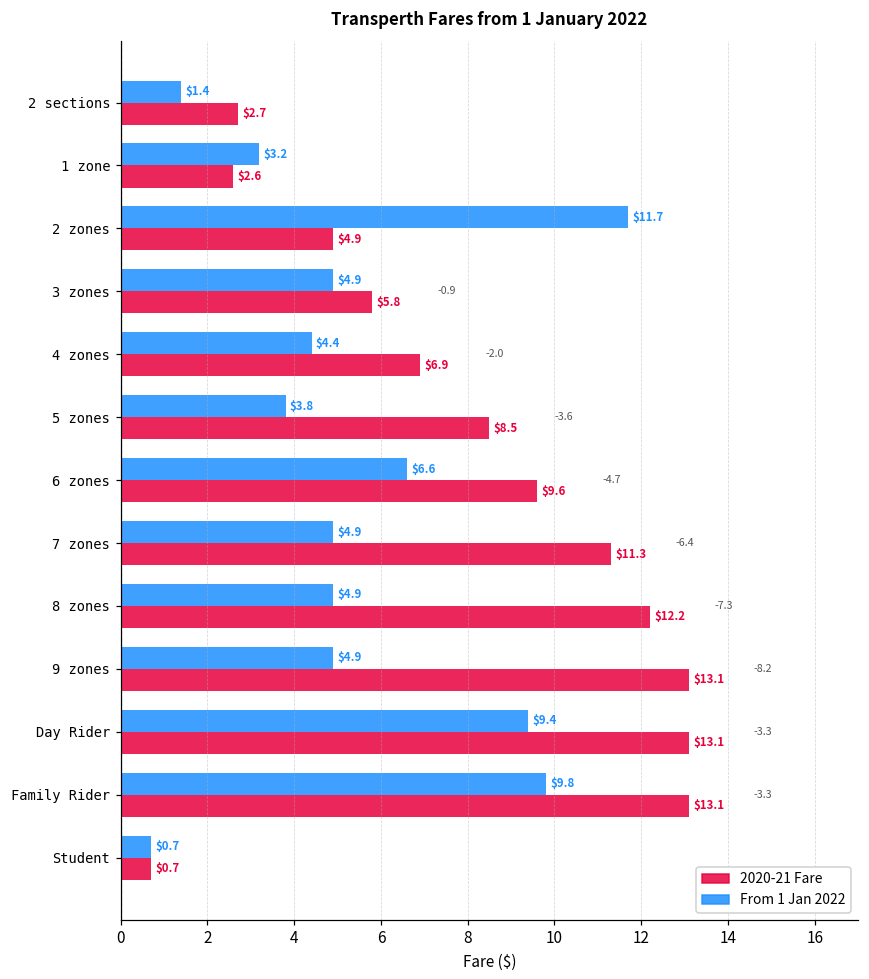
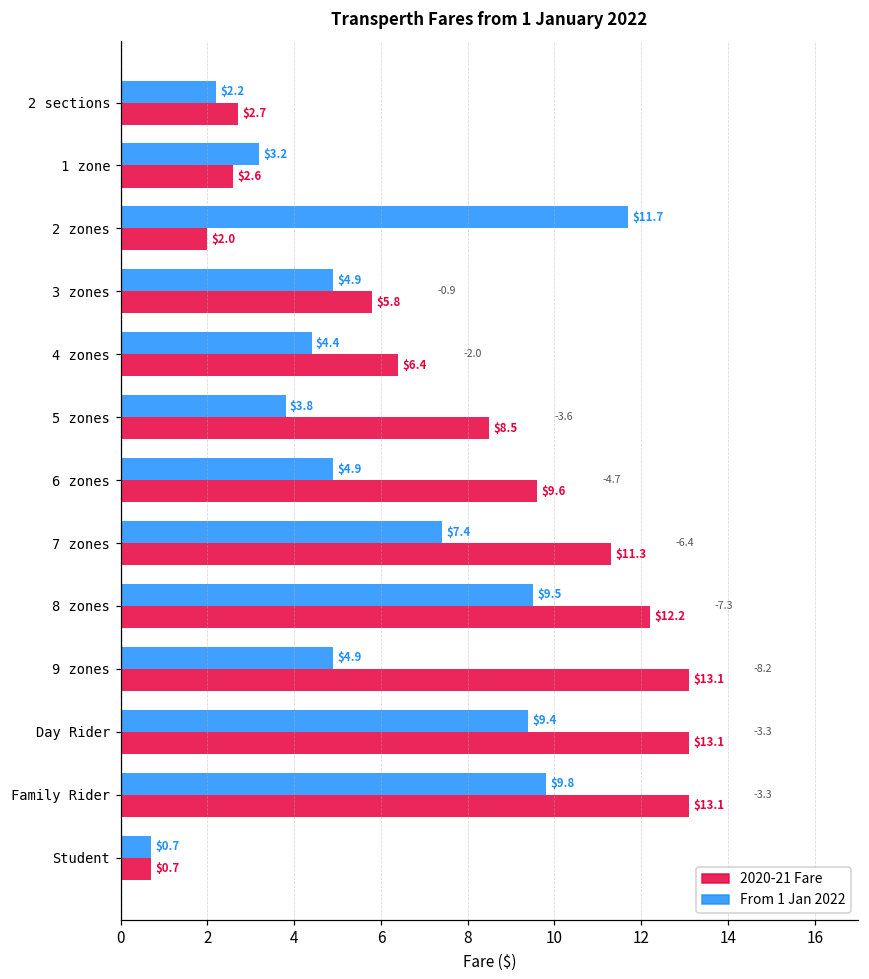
From 1 Jan 2022, 2 sections: $1.4 -> $2.2
2020-21 Fare, 2 zones: $4.9 -> $2.0
2020-21 Fare, 4 zones: $6.9 -> $6.4
From 1 Jan 2022, 6 zones: $6.6 -> $4.9
From 1 Jan 2022, 7 zones: $4.9 -> $7.4
From 1 Jan 2022, 8 zones: $4.9 -> $9.5
